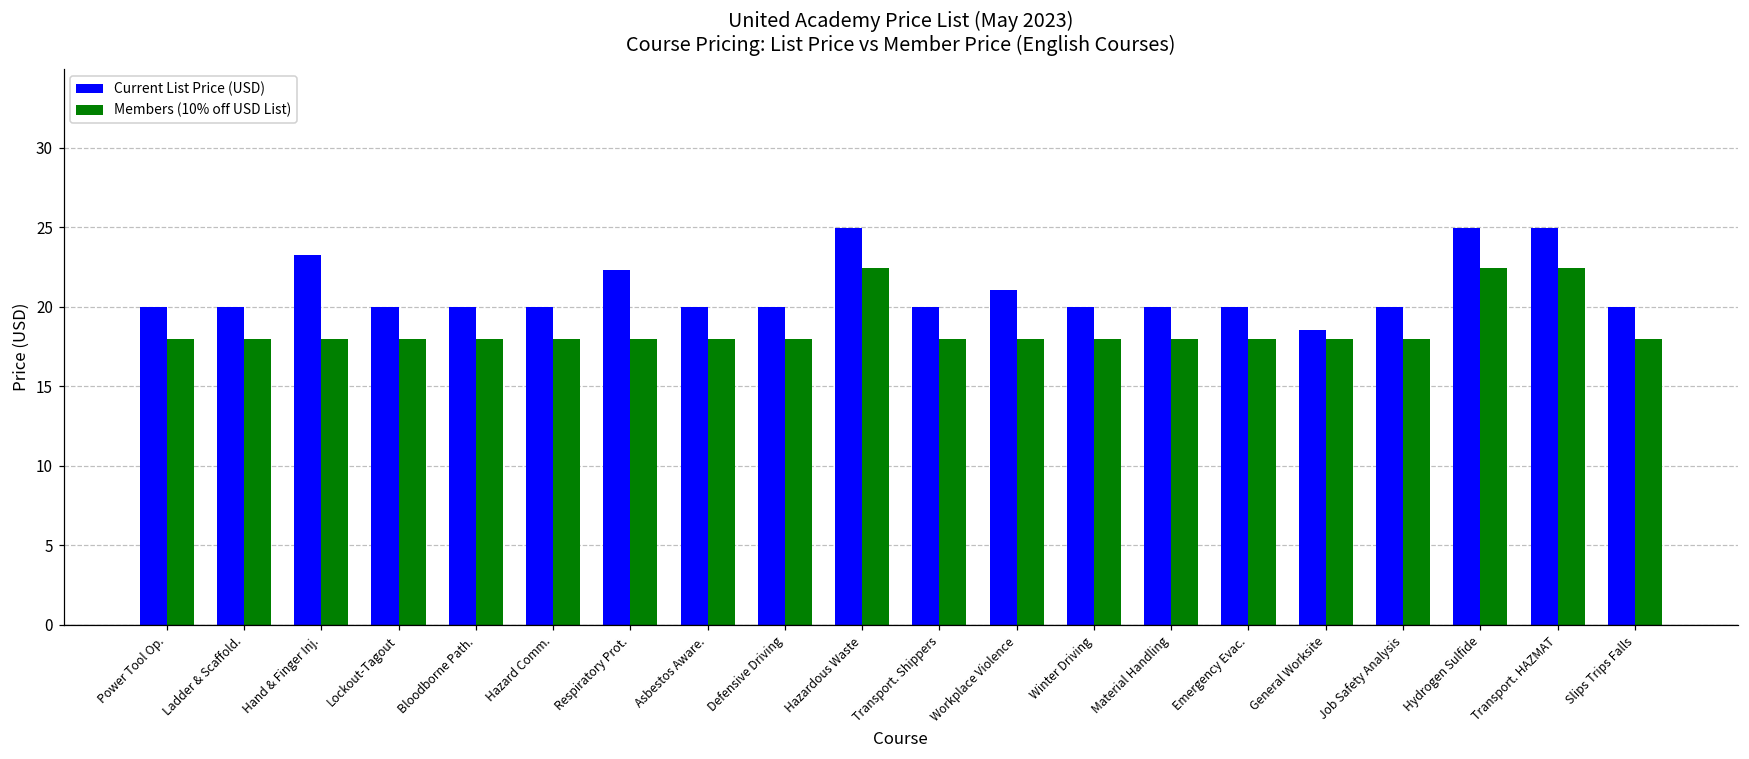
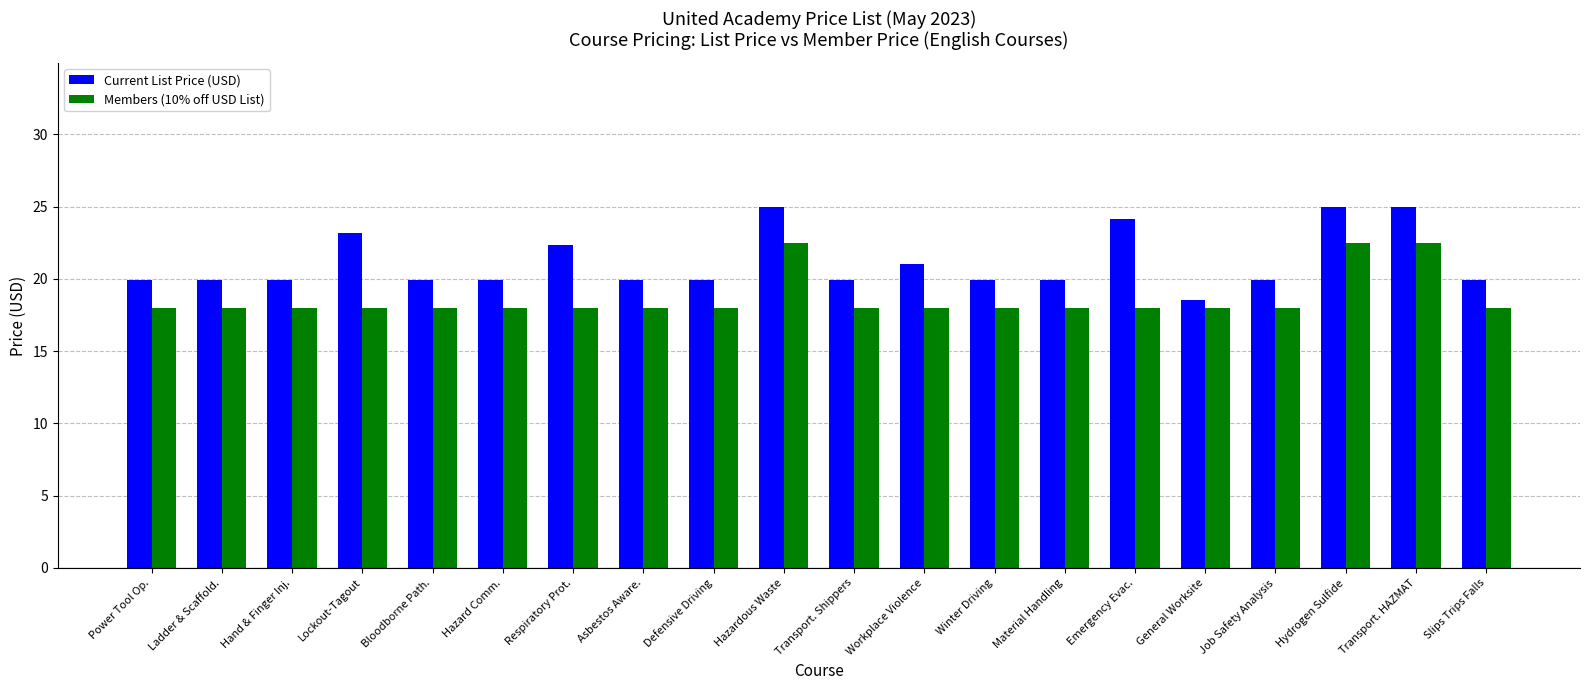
Current List Price (USD), Hand & Finger Inj.: 23.2 -> 20.0
Current List Price (USD), Lockout-Tagout: 20.0 -> 23.2
Current List Price (USD), Emergency Evac.: 20.0 -> 24.1
